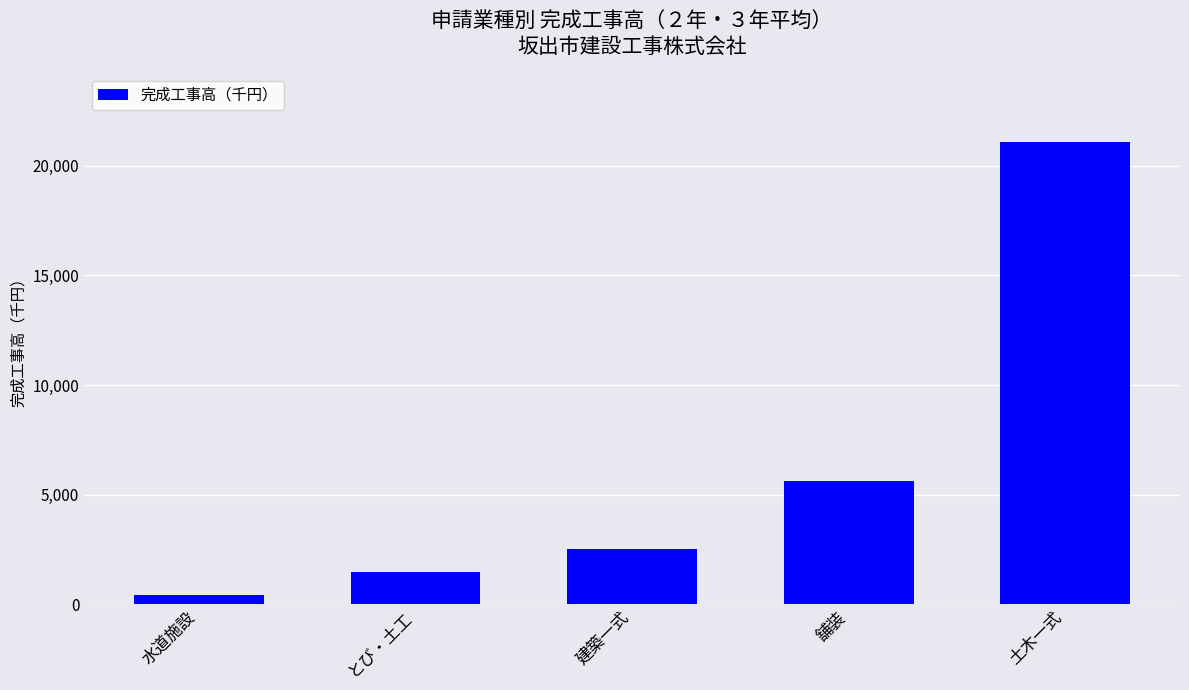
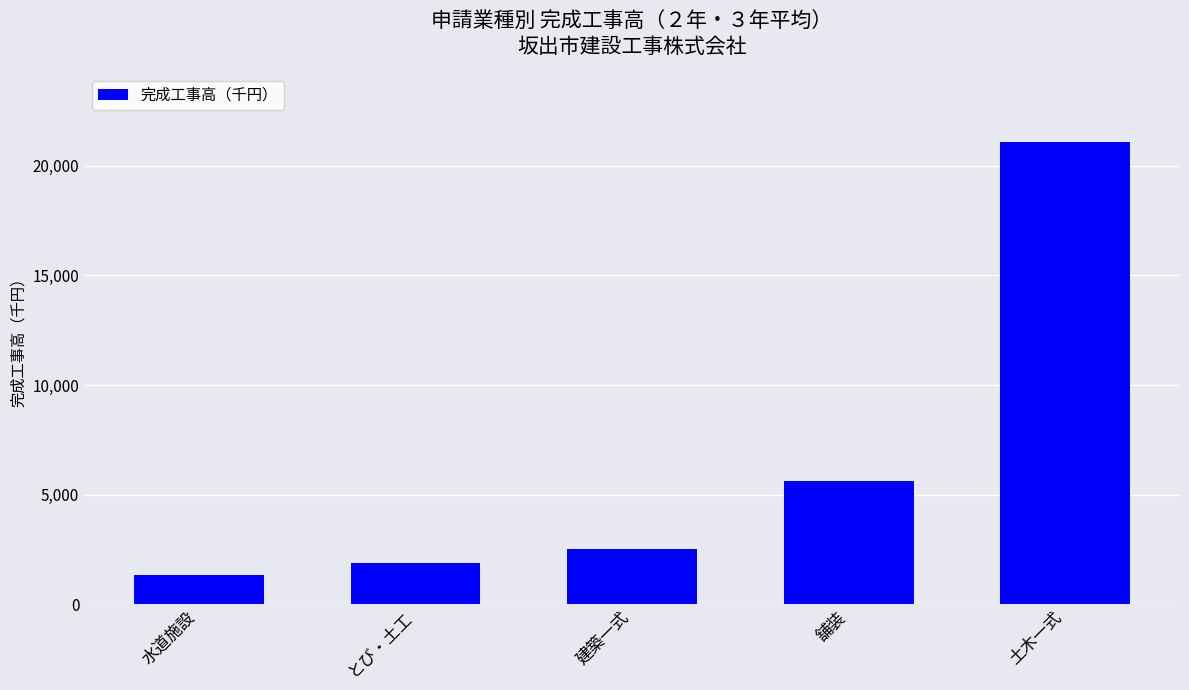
水道施設: 400 -> 1,400
とび・土工: 1,500 -> 1,900
